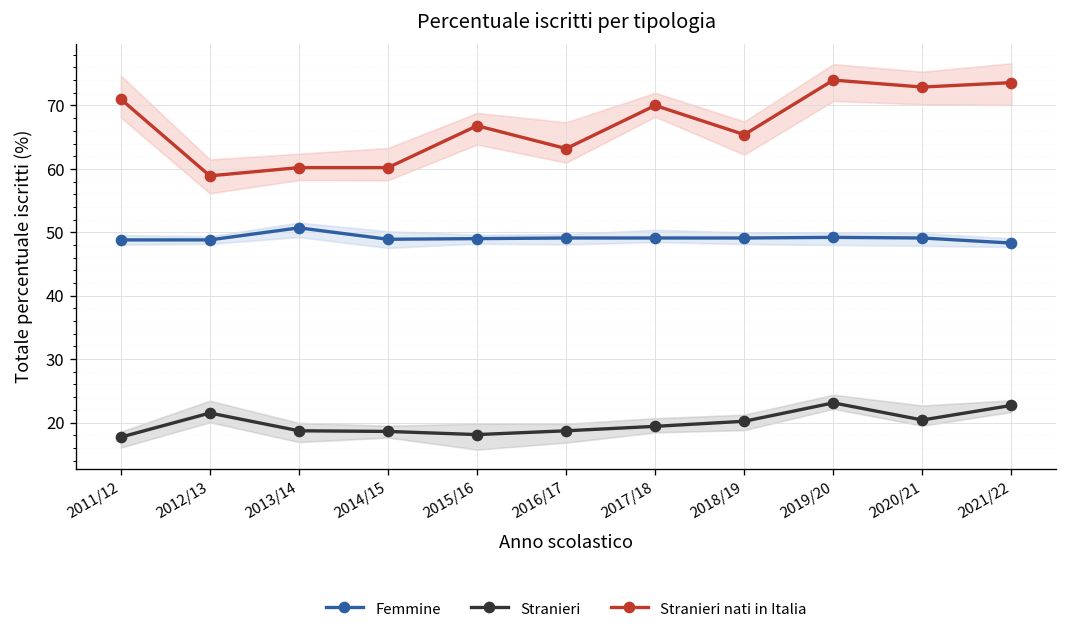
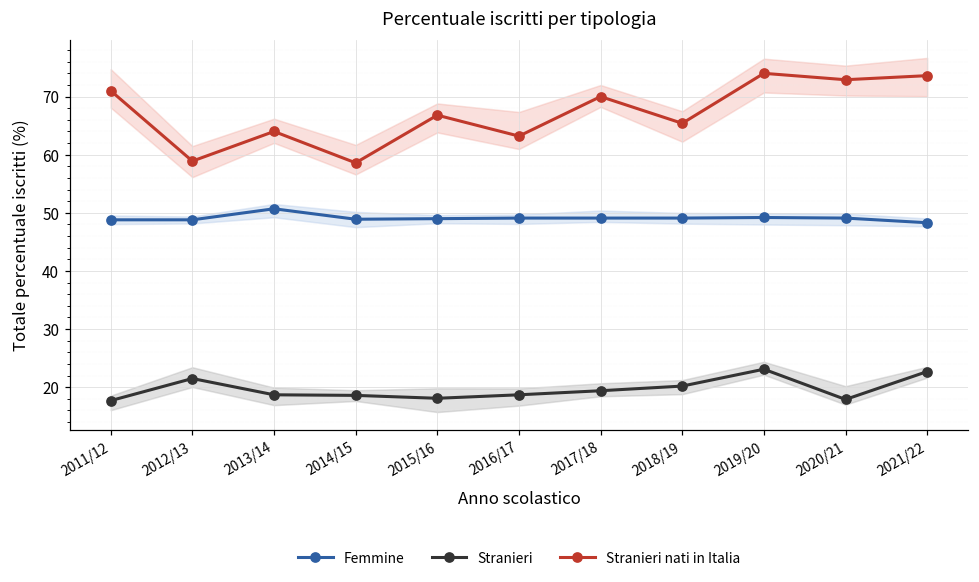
Stranieri nati in Italia, 2013/14: 60 -> 64
Stranieri nati in Italia, 2014/15: 60 -> 59
Stranieri, 2020/21: 20 -> 18
